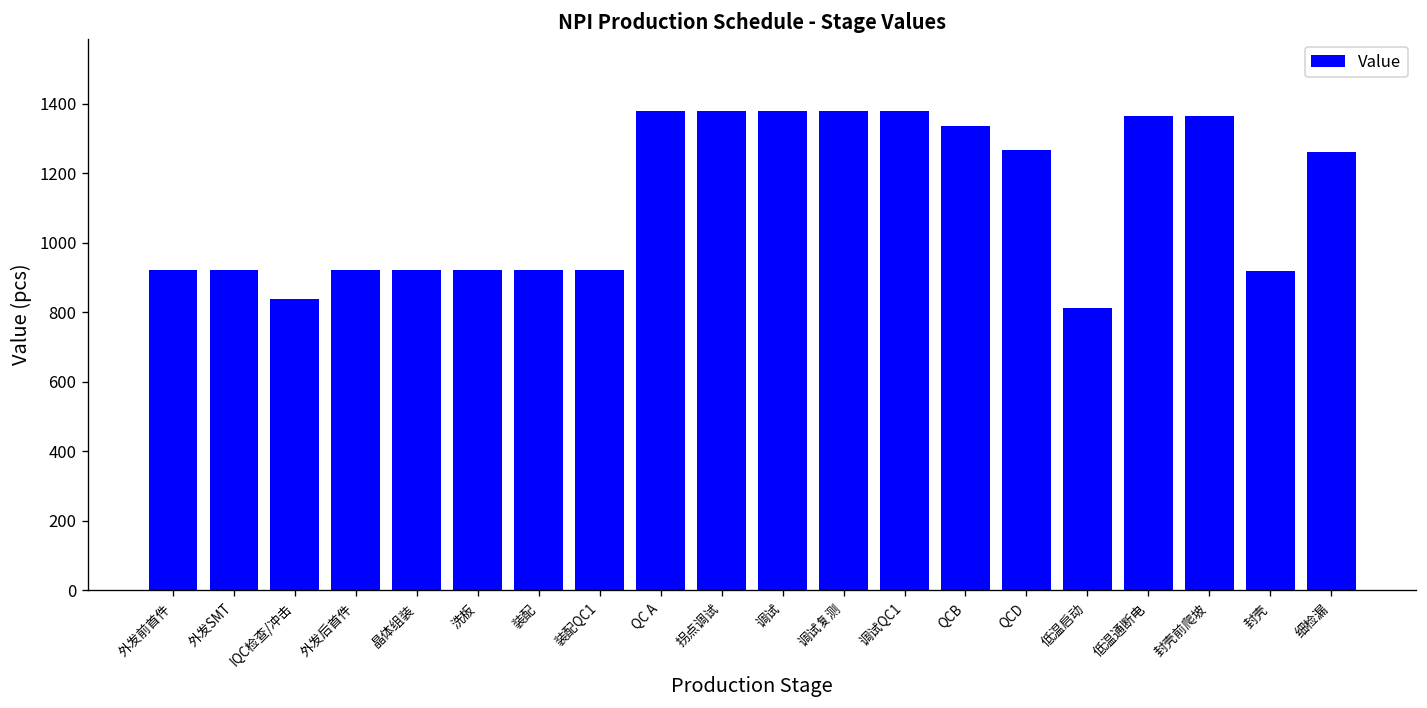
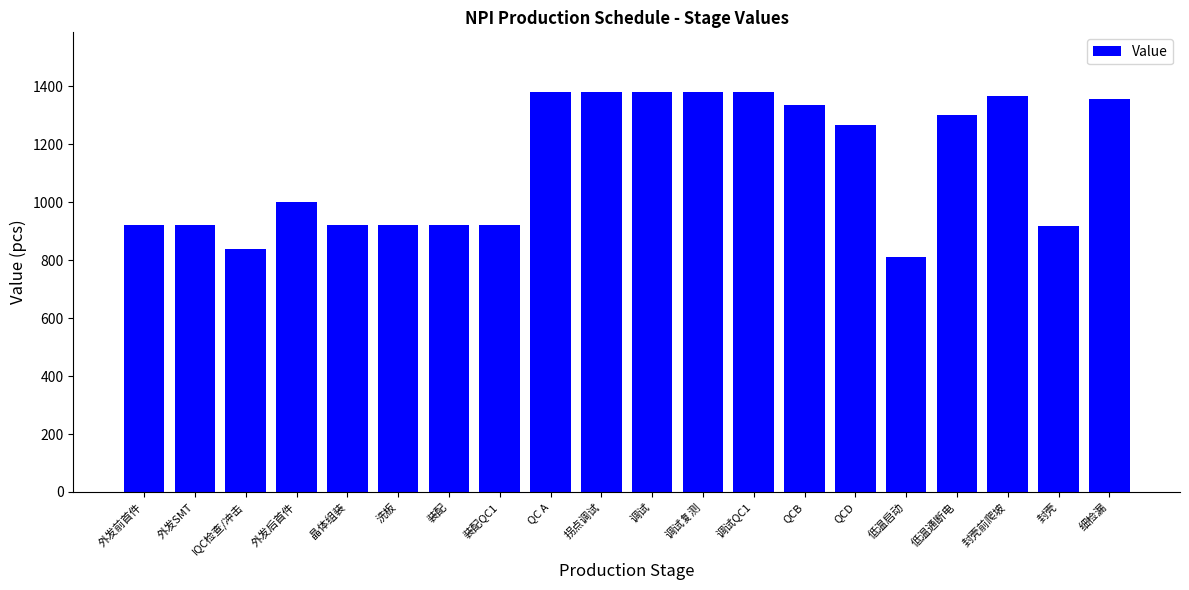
外发后首件: 920 -> 1000
低温通断电: 1370 -> 1300
细检漏: 1260 -> 1360
